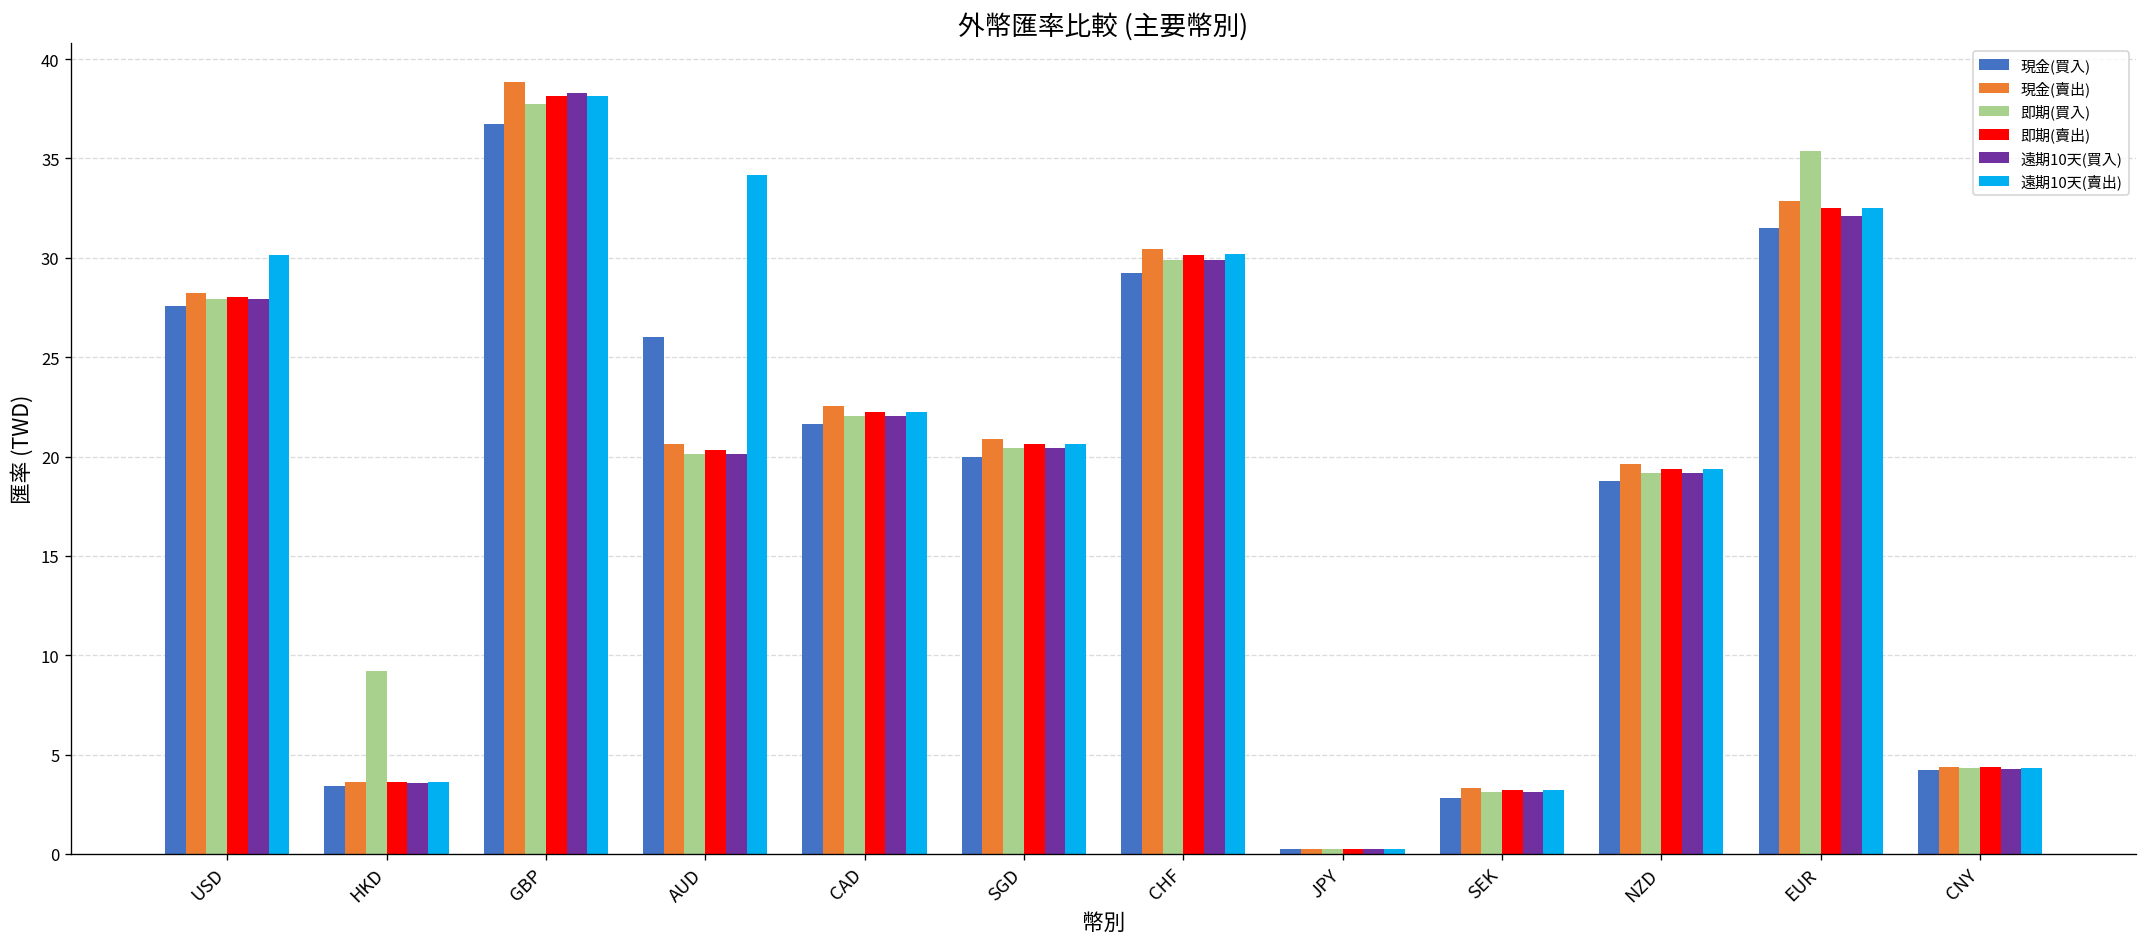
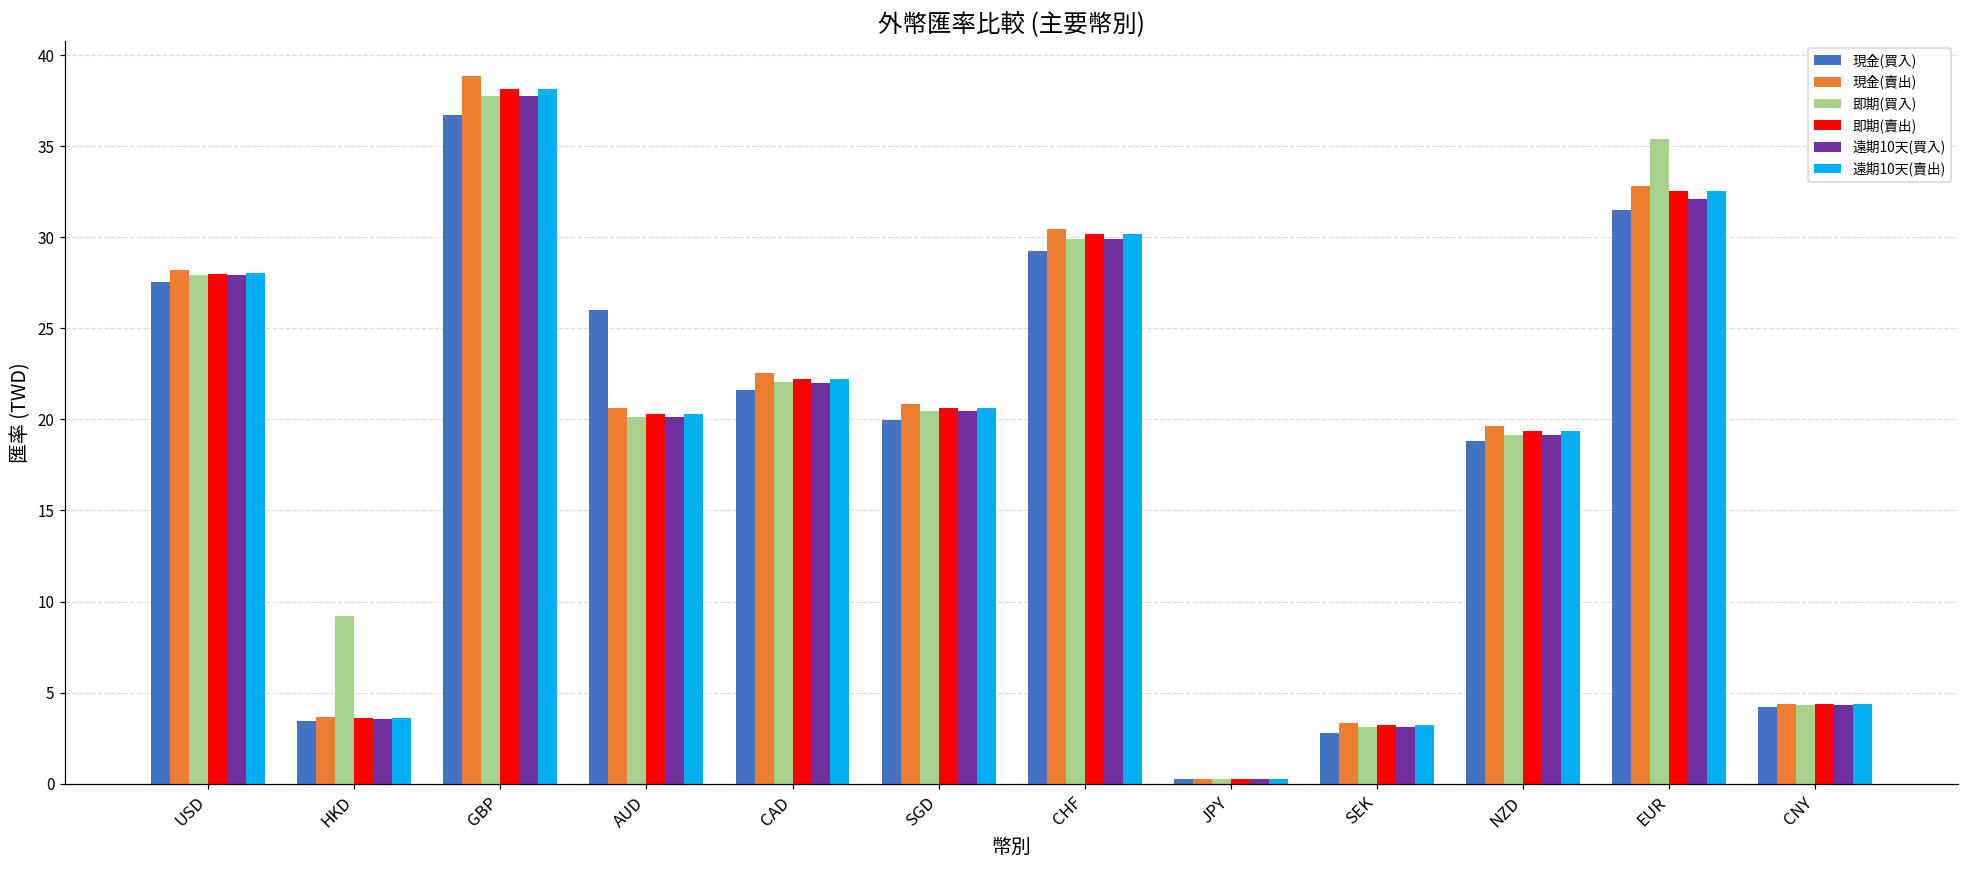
遠期10天(賣出), USD: 30.1 -> 28.0
遠期10天(買入), GBP: 38.3 -> 37.7
遠期10天(賣出), AUD: 34.2 -> 20.3
